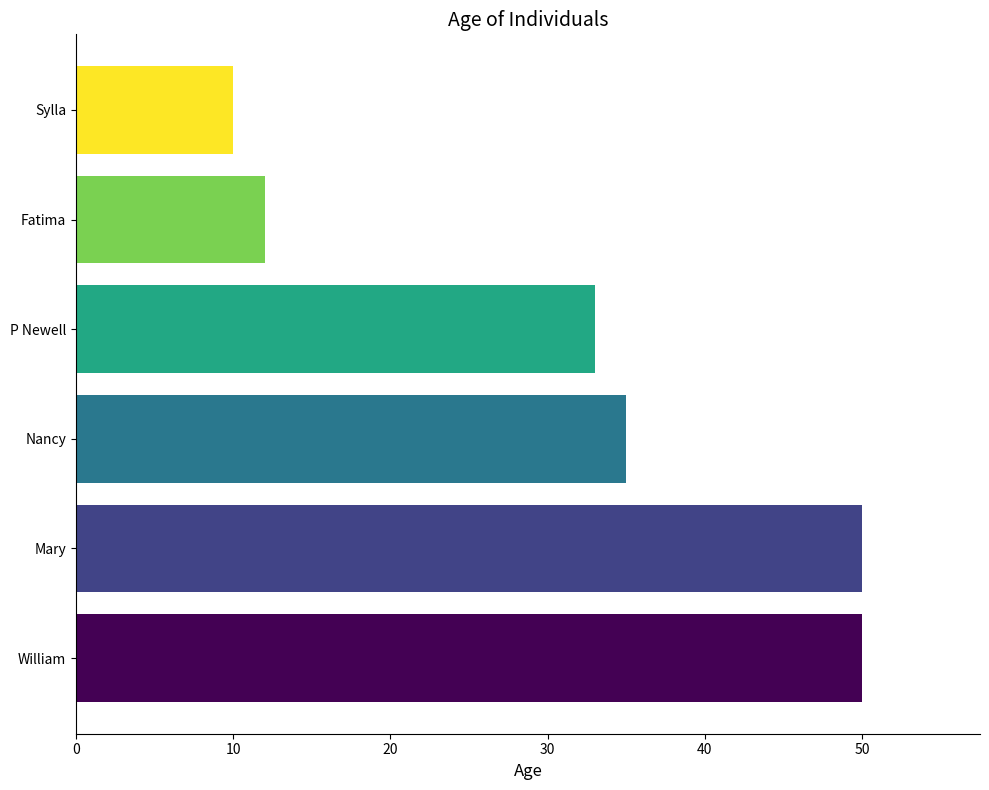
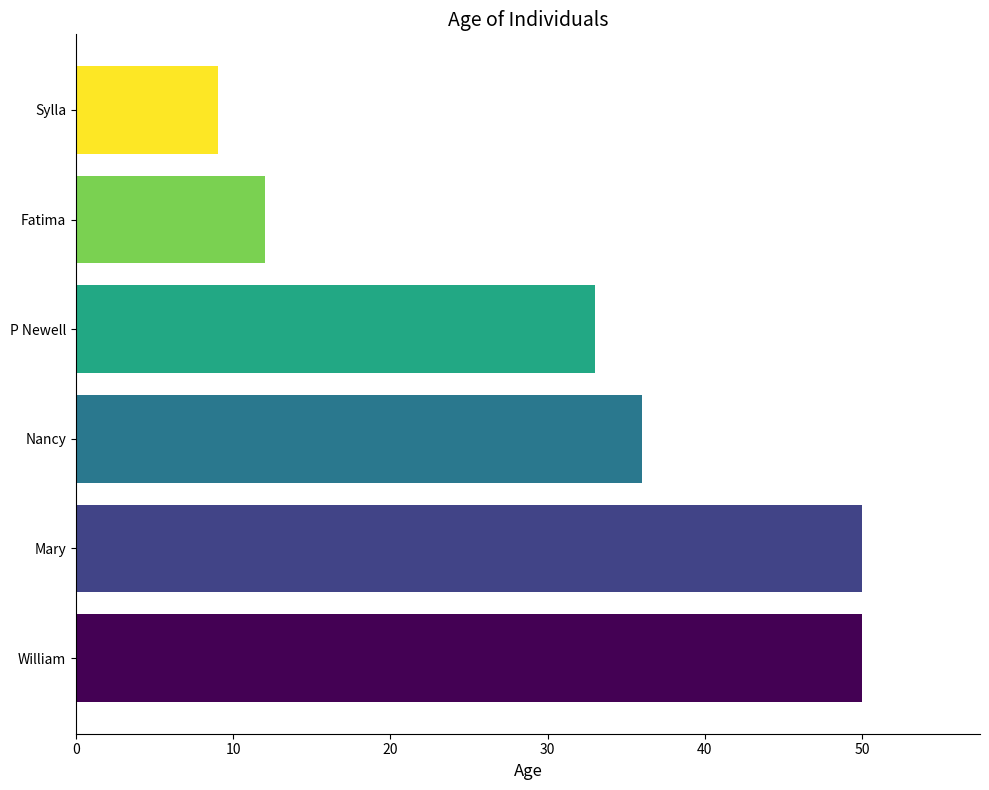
Sylla: 10 -> 9
Nancy: 35 -> 36
